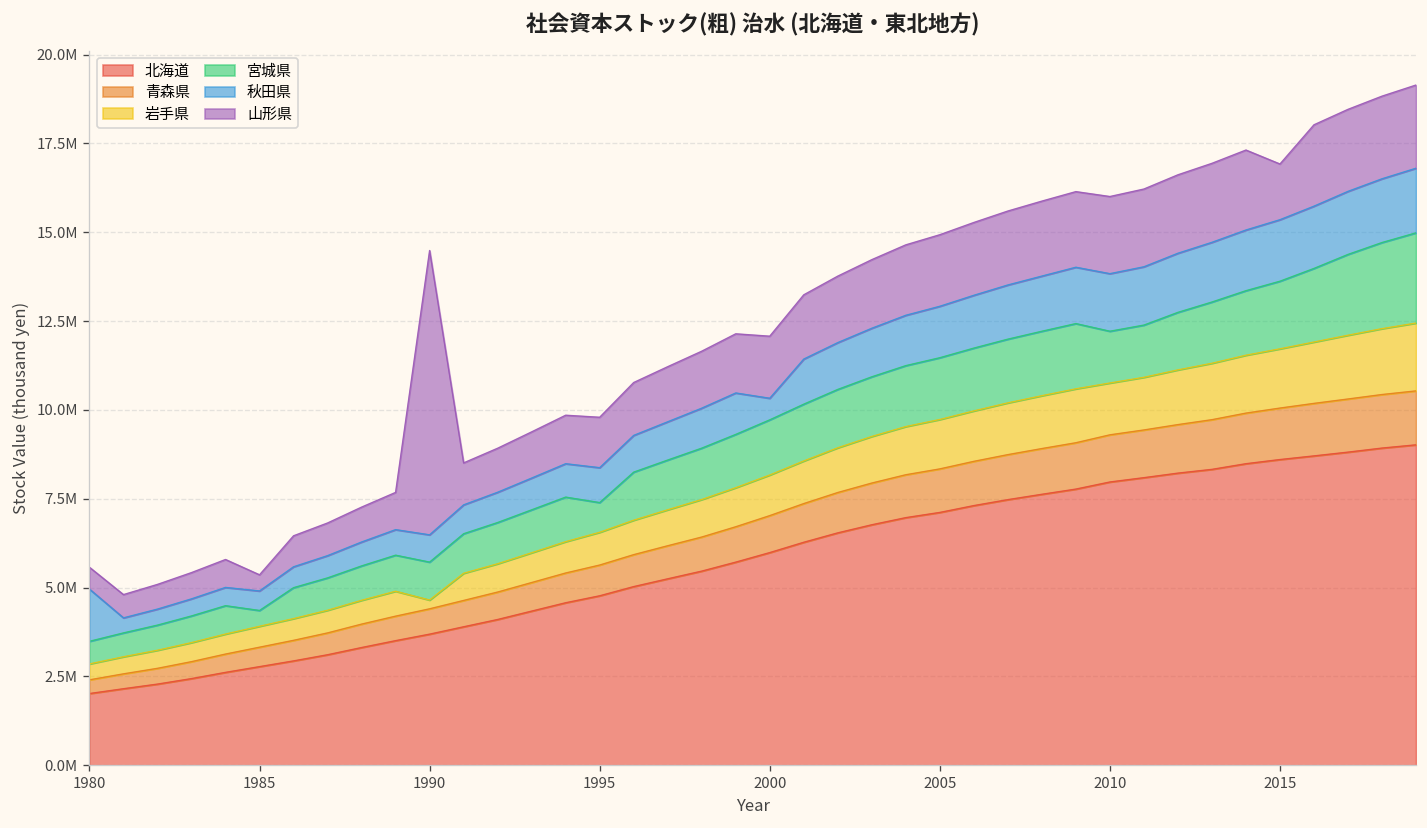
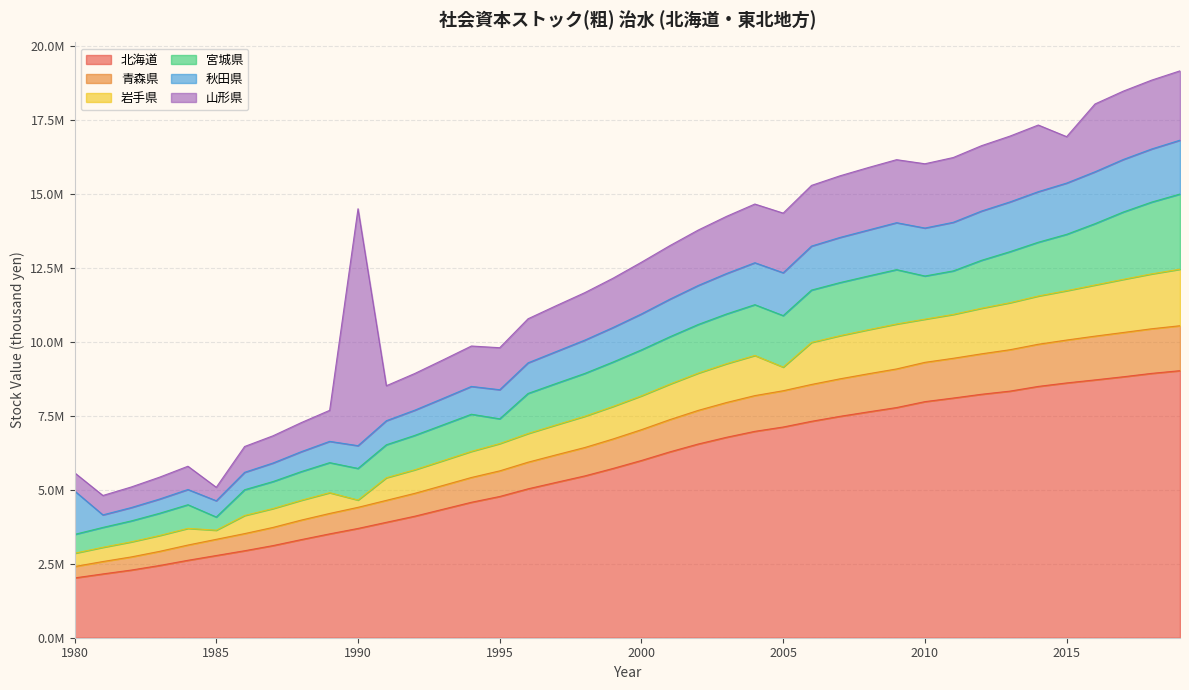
岩手県, 1985: 600000 -> 300000
秋田県, 2000: 600000 -> 1200000
岩手県, 2005: 1400000 -> 800000
